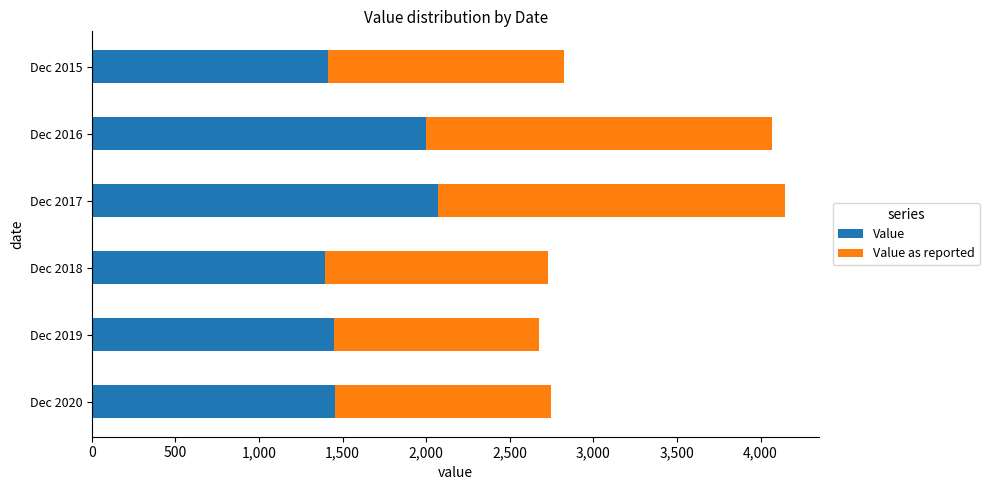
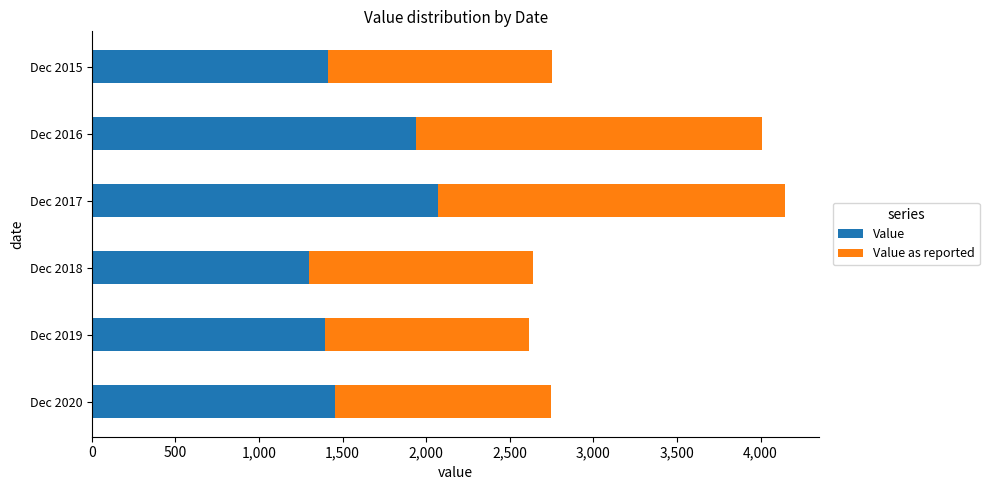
Value as reported, Dec 2015: 1,410 -> 1,340
Value, Dec 2016: 2,000 -> 1,940
Value, Dec 2018: 1,390 -> 1,300
Value, Dec 2019: 1,450 -> 1,390
